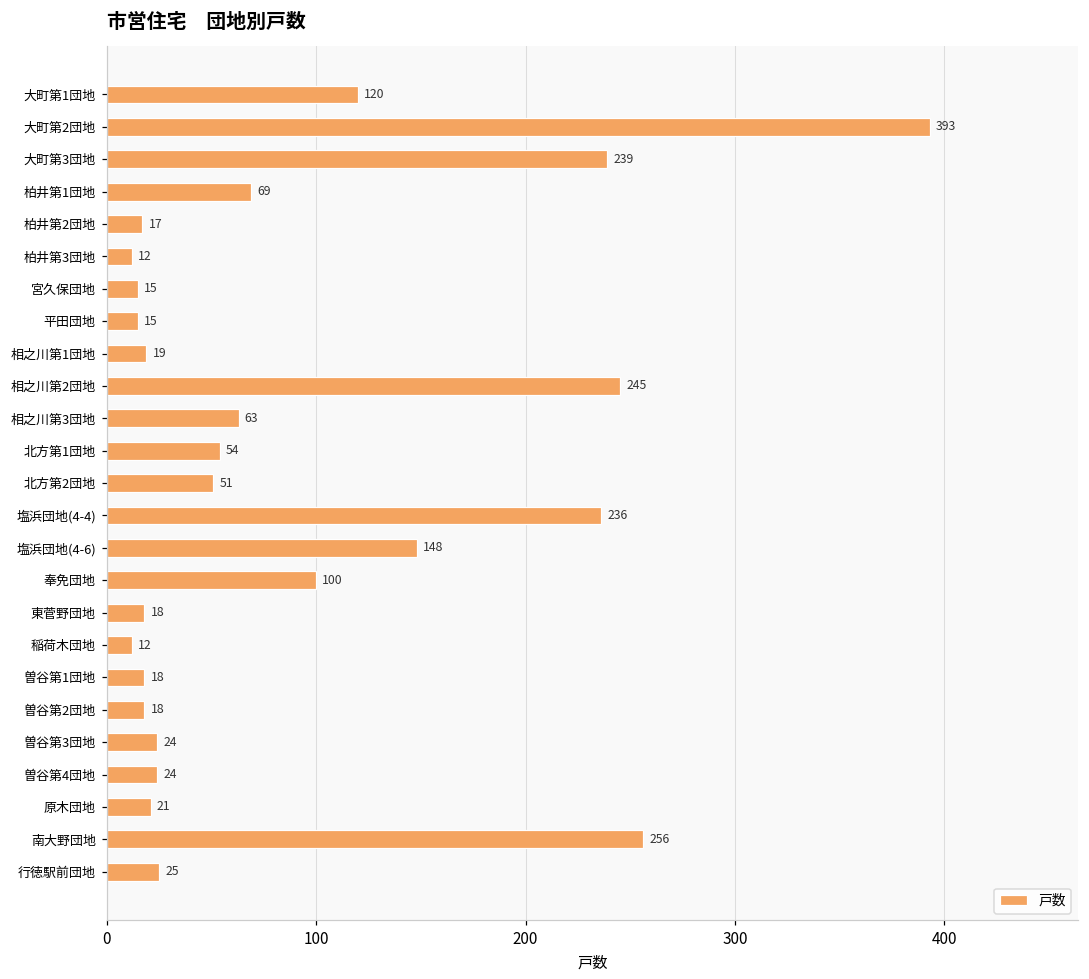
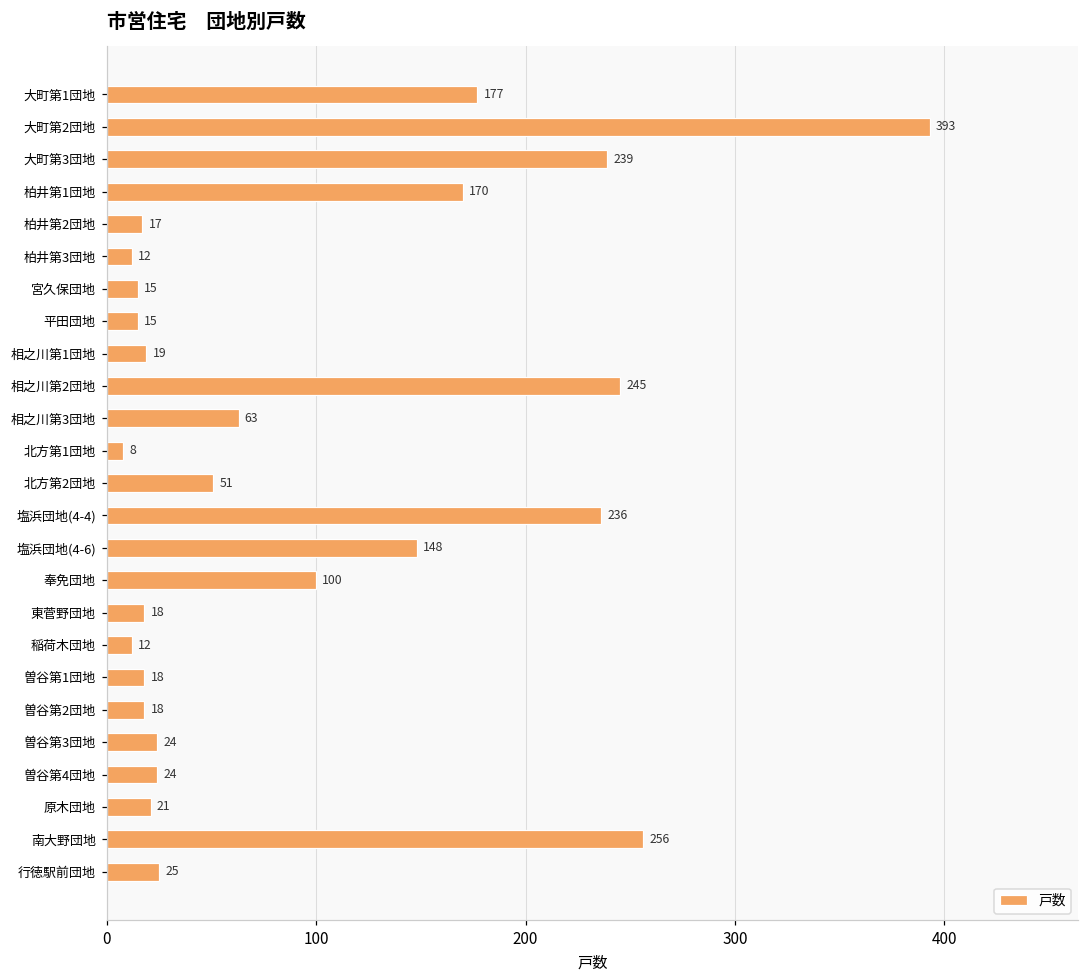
大町第1団地: 120 -> 177
柏井第1団地: 69 -> 170
北方第1団地: 54 -> 8
